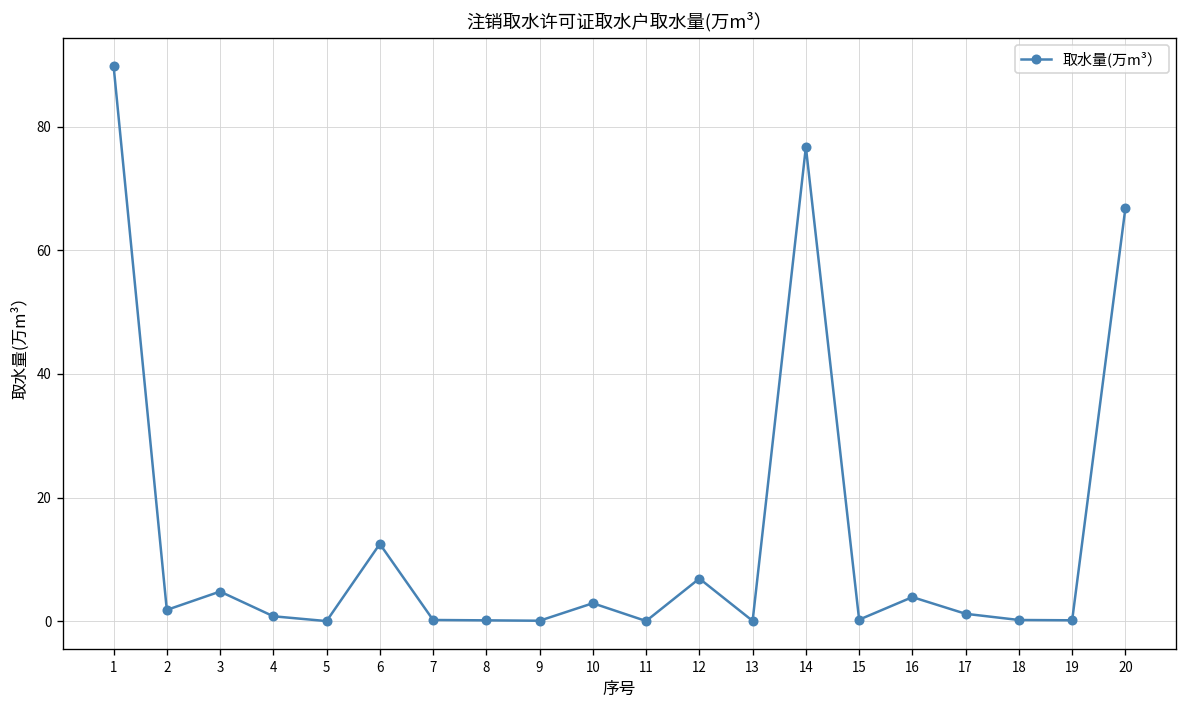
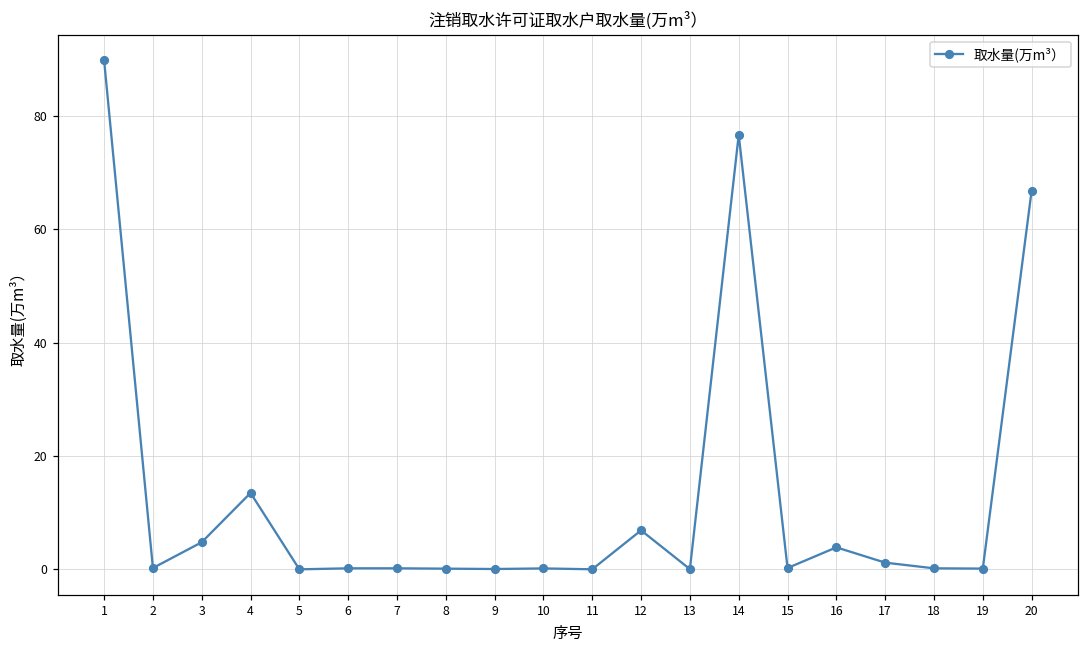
2: 2 -> 0
4: 1 -> 14
6: 13 -> 0
10: 3 -> 0
